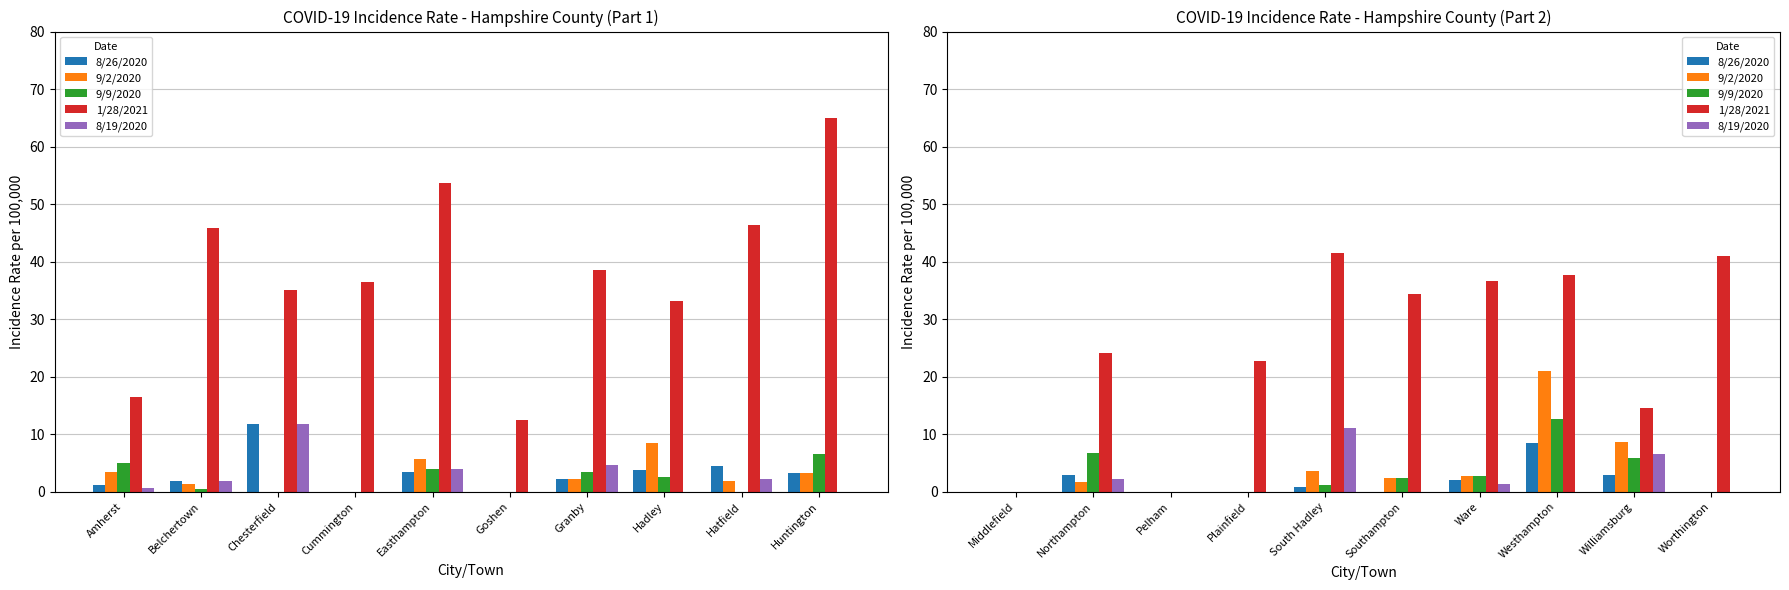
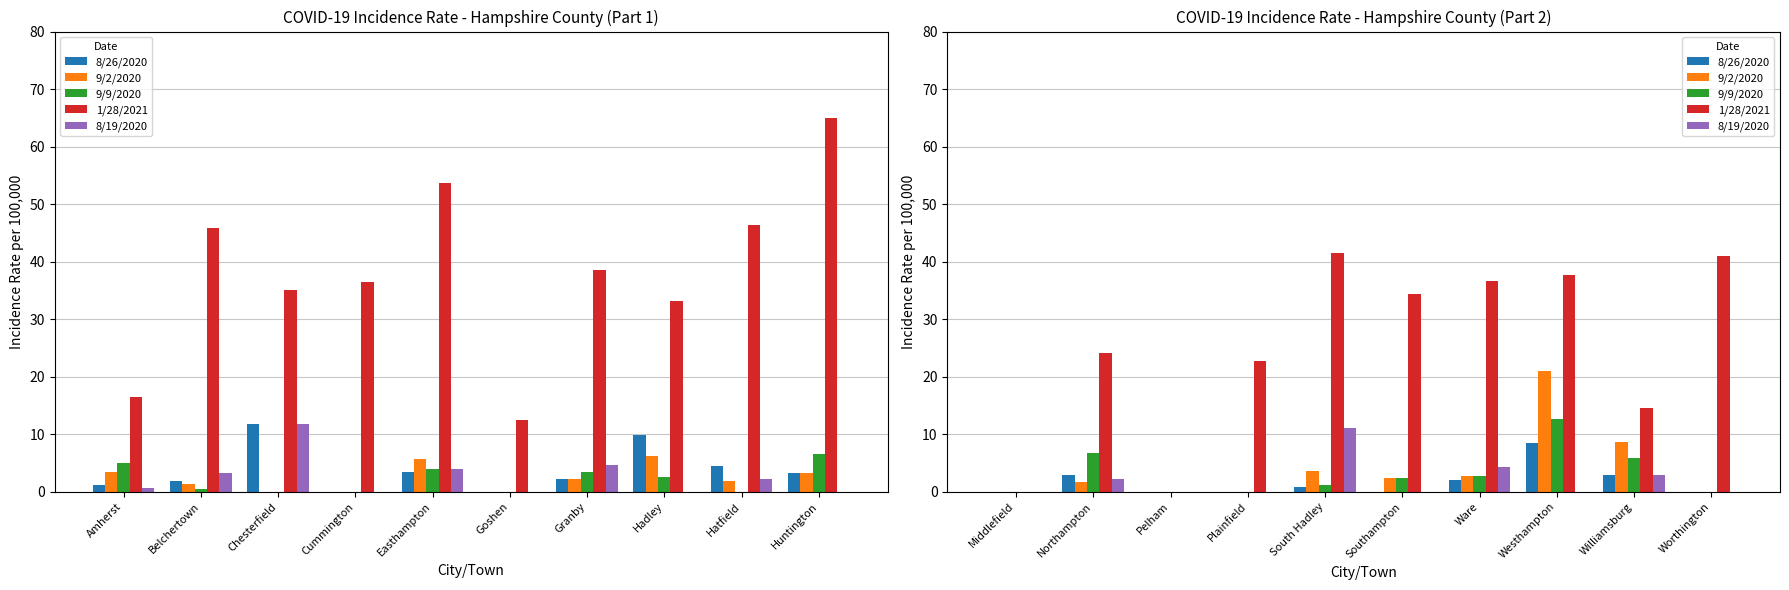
COVID-19 Incidence Rate - Hampshire County (Part 1), 8/19/2020, Belchertown: 2 -> 3
COVID-19 Incidence Rate - Hampshire County (Part 1), 8/26/2020, Hadley: 4 -> 10
COVID-19 Incidence Rate - Hampshire County (Part 1), 9/2/2020, Hadley: 9 -> 6
COVID-19 Incidence Rate - Hampshire County (Part 2), 8/19/2020, Ware: 1 -> 4
COVID-19 Incidence Rate - Hampshire County (Part 2), 8/19/2020, Williamsburg: 7 -> 3
